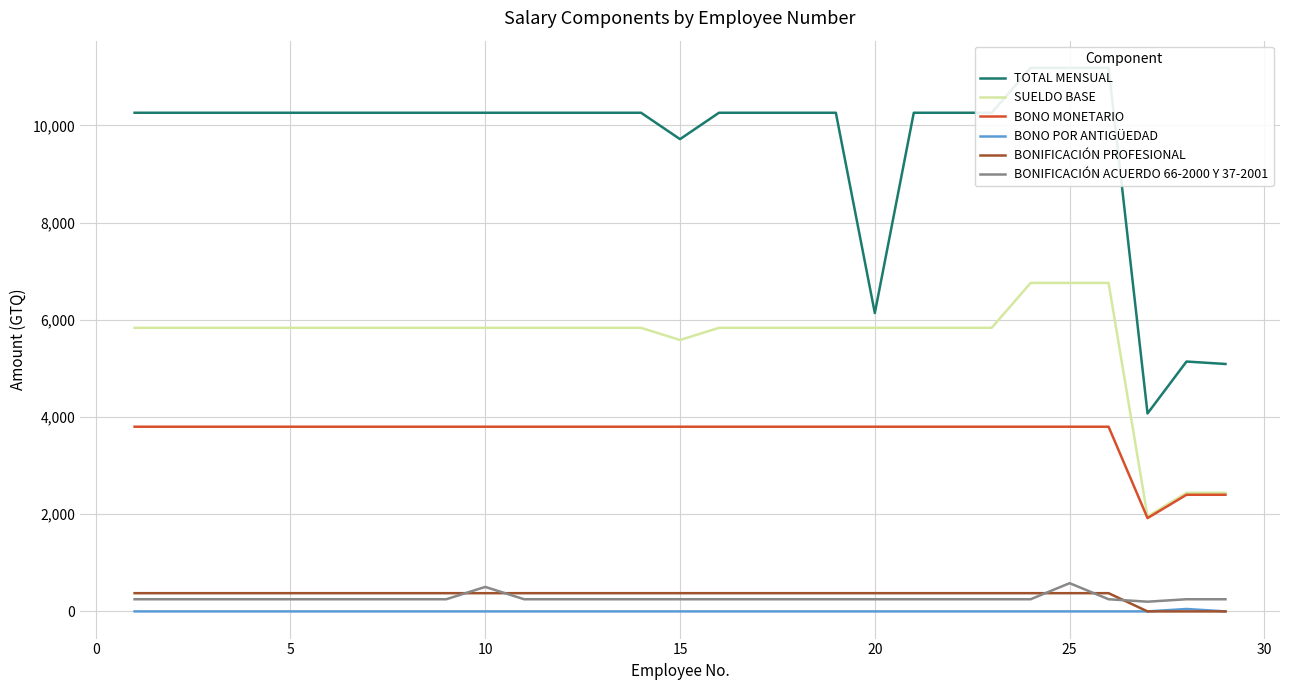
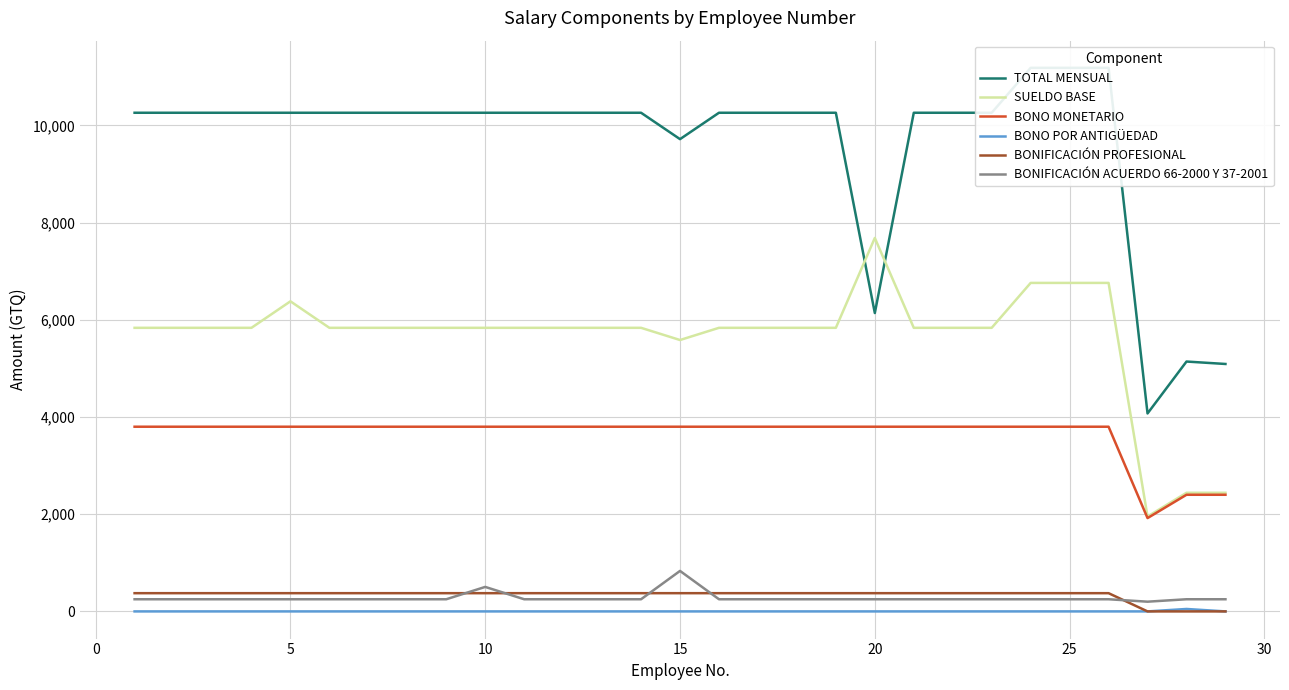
SUELDO BASE, 5: 5,800 -> 6,400
BONIFICACIÓN ACUERDO 66-2000 Y 37-2001, 15: 300 -> 800
SUELDO BASE, 20: 5,800 -> 7,700
BONIFICACIÓN ACUERDO 66-2000 Y 37-2001, 25: 600 -> 300
